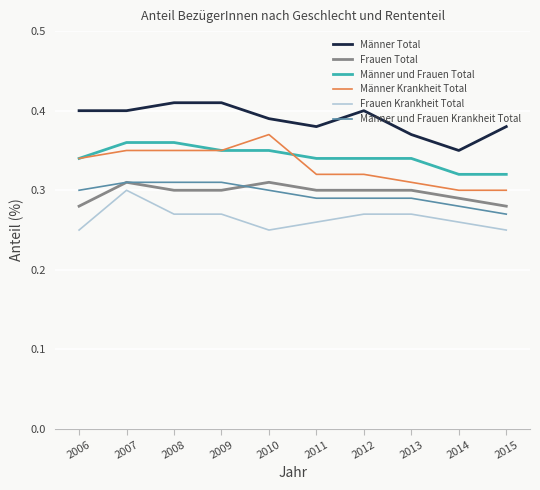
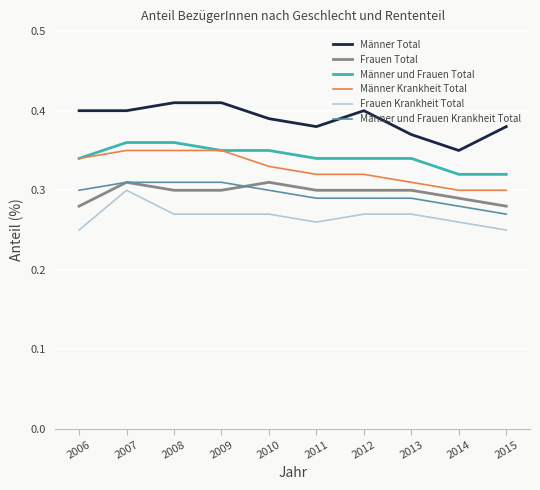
Männer Krankheit Total, 2010: 0.37 -> 0.33
Frauen Krankheit Total, 2010: 0.25 -> 0.27
